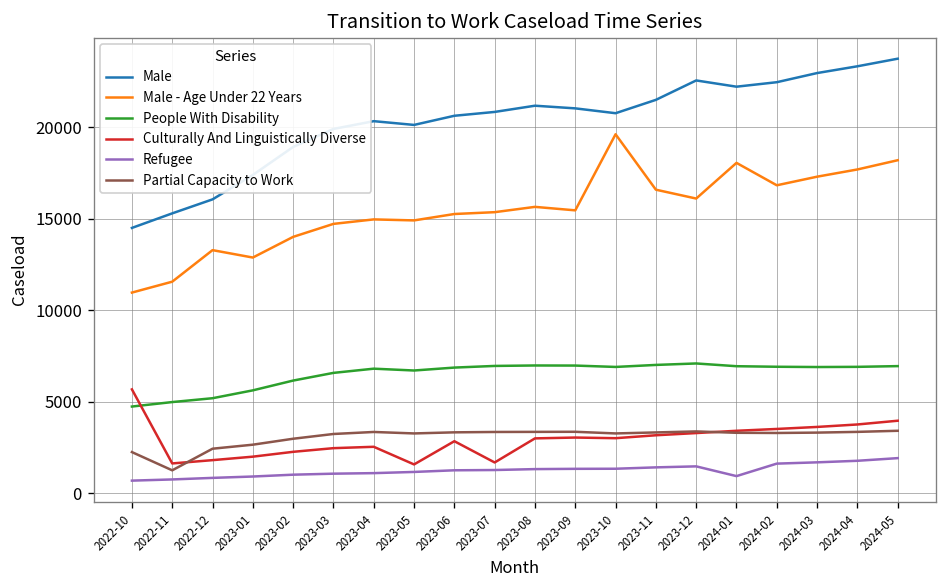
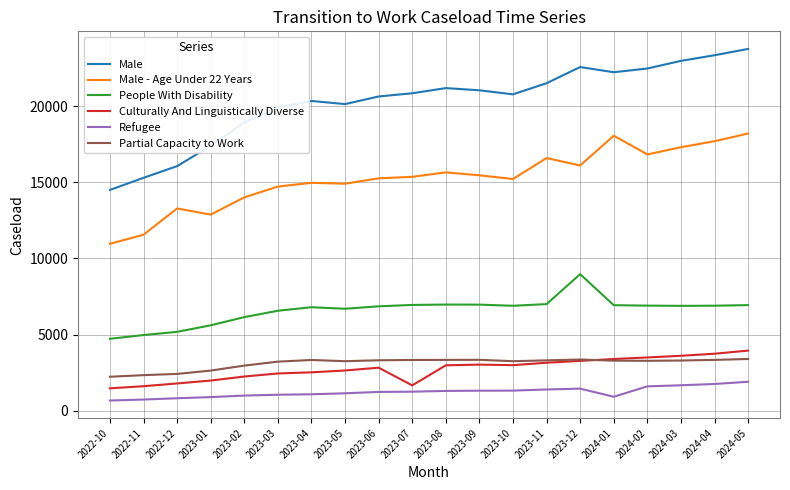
Culturally And Linguistically Diverse, 2022-10: 5700 -> 1500
Partial Capacity to Work, 2022-11: 1200 -> 2300
Culturally And Linguistically Diverse, 2023-05: 1600 -> 2700
Male - Age Under 22 Years, 2023-10: 19600 -> 15200
People With Disability, 2023-12: 7100 -> 9000
